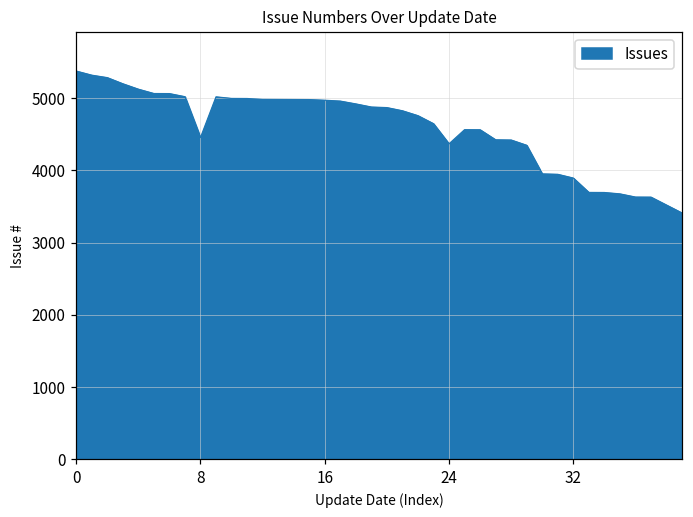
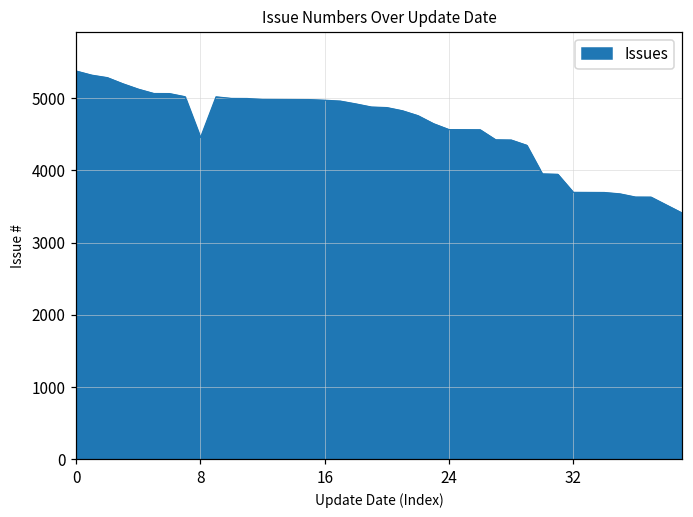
24: 4400 -> 4600
32: 3900 -> 3700
